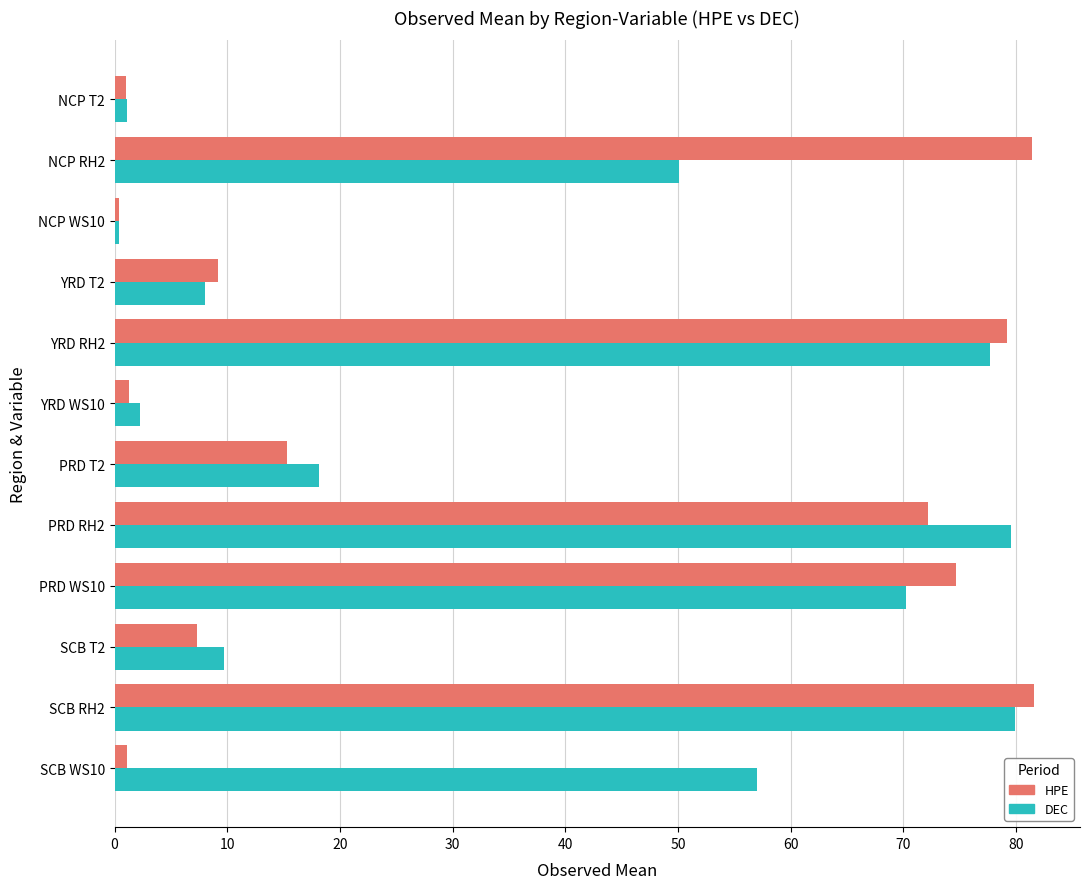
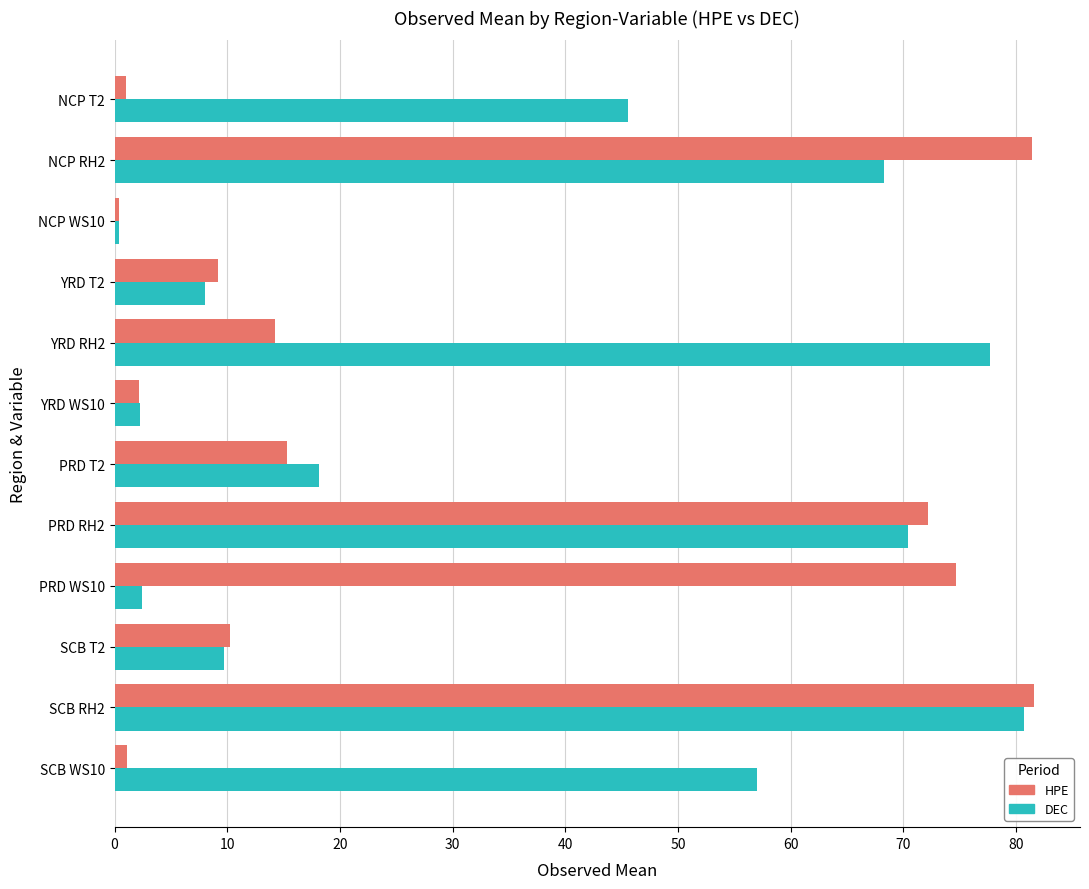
DEC, NCP T2: 1.1 -> 45.6
DEC, NCP RH2: 50.1 -> 68.3
HPE, YRD RH2: 79.2 -> 14.2
HPE, YRD WS10: 1.3 -> 2.2
DEC, PRD RH2: 79.6 -> 70.4
DEC, PRD WS10: 70.2 -> 2.4
HPE, SCB T2: 7.3 -> 10.2
DEC, SCB RH2: 79.9 -> 80.7
